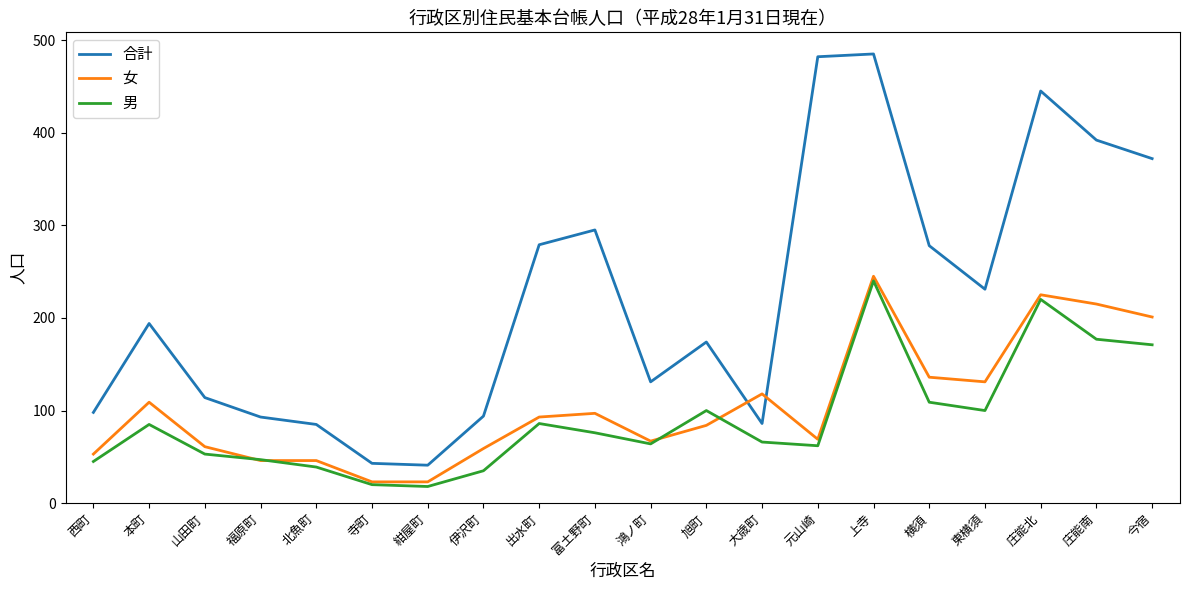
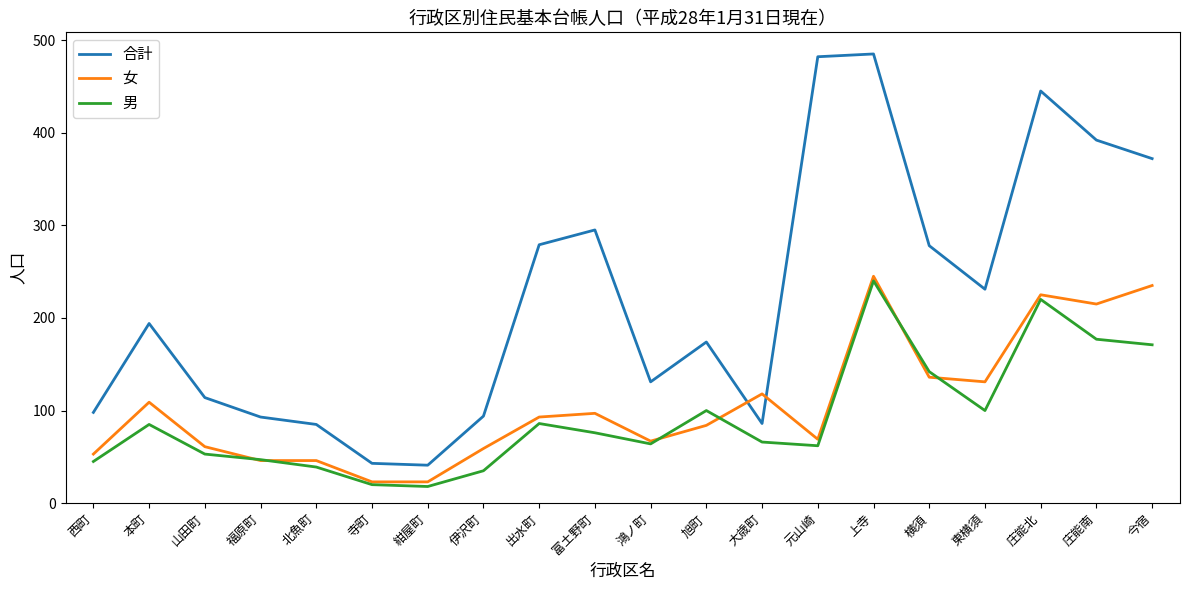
男, 横須: 110 -> 140
女, 今宿: 200 -> 240
